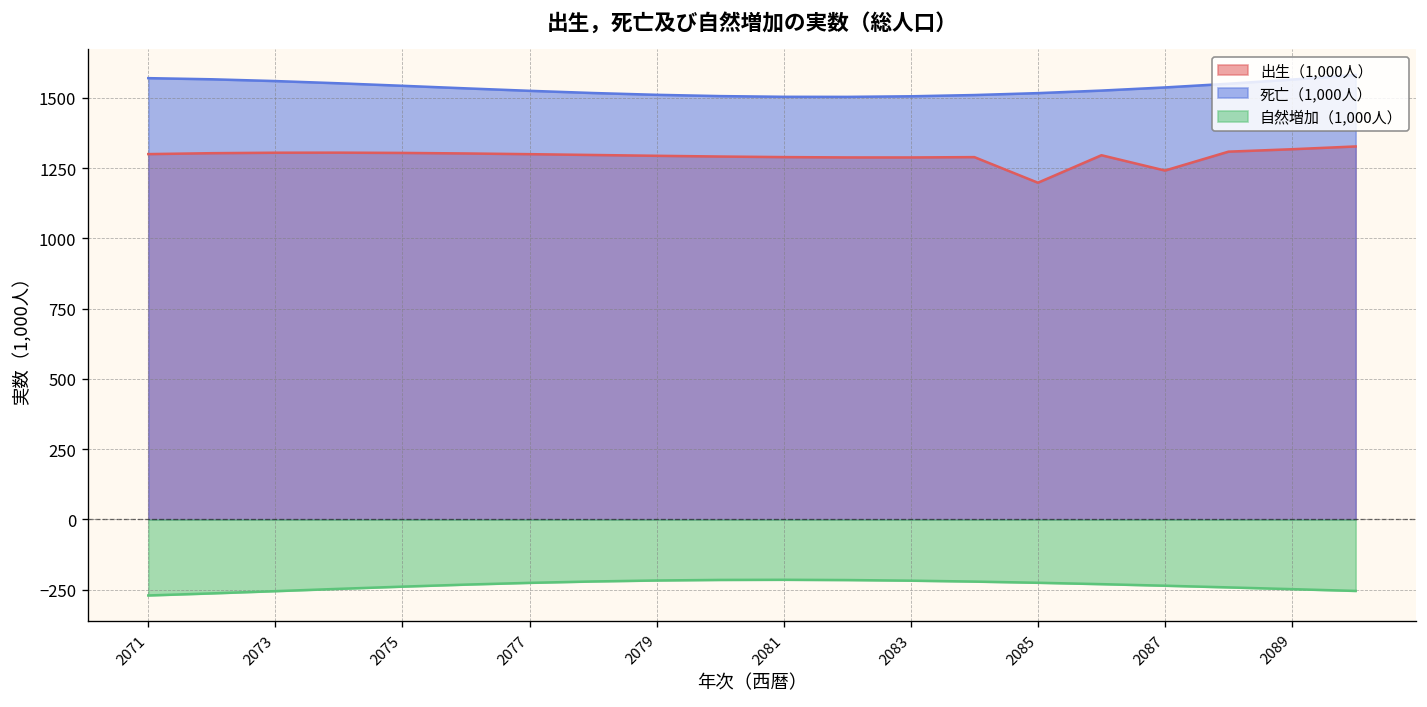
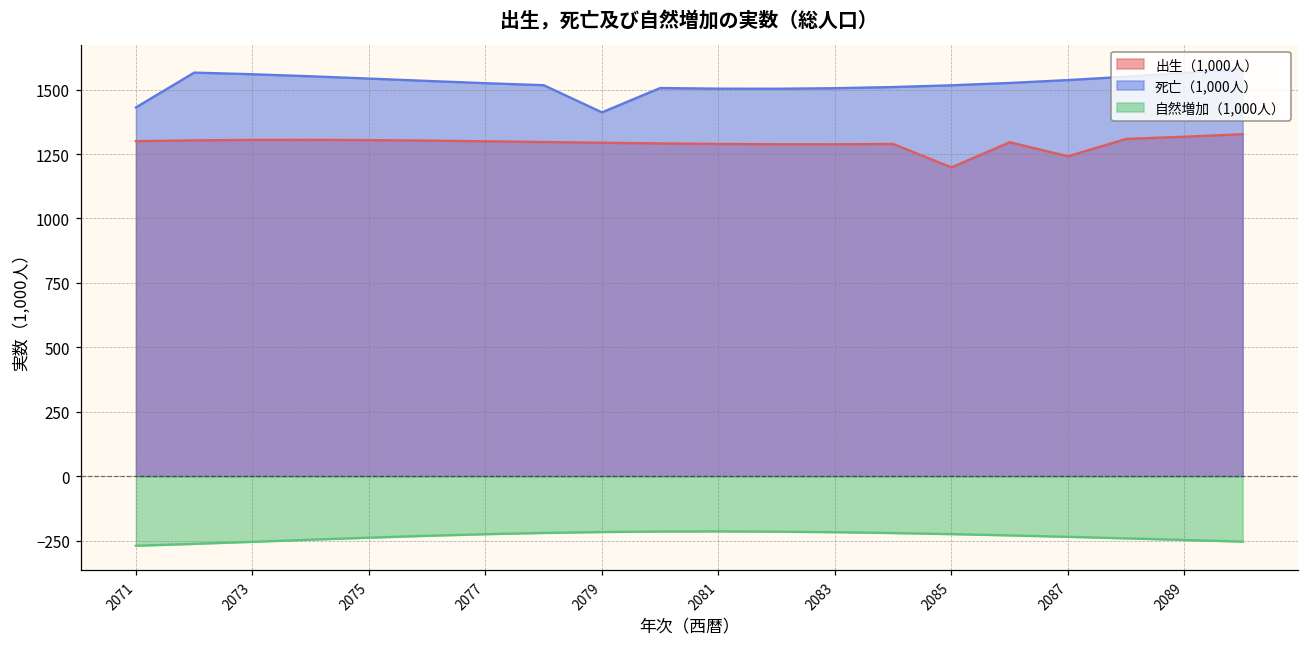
死亡（1,000人）, 2071: 1570 -> 1430
死亡（1,000人）, 2079: 1510 -> 1410
